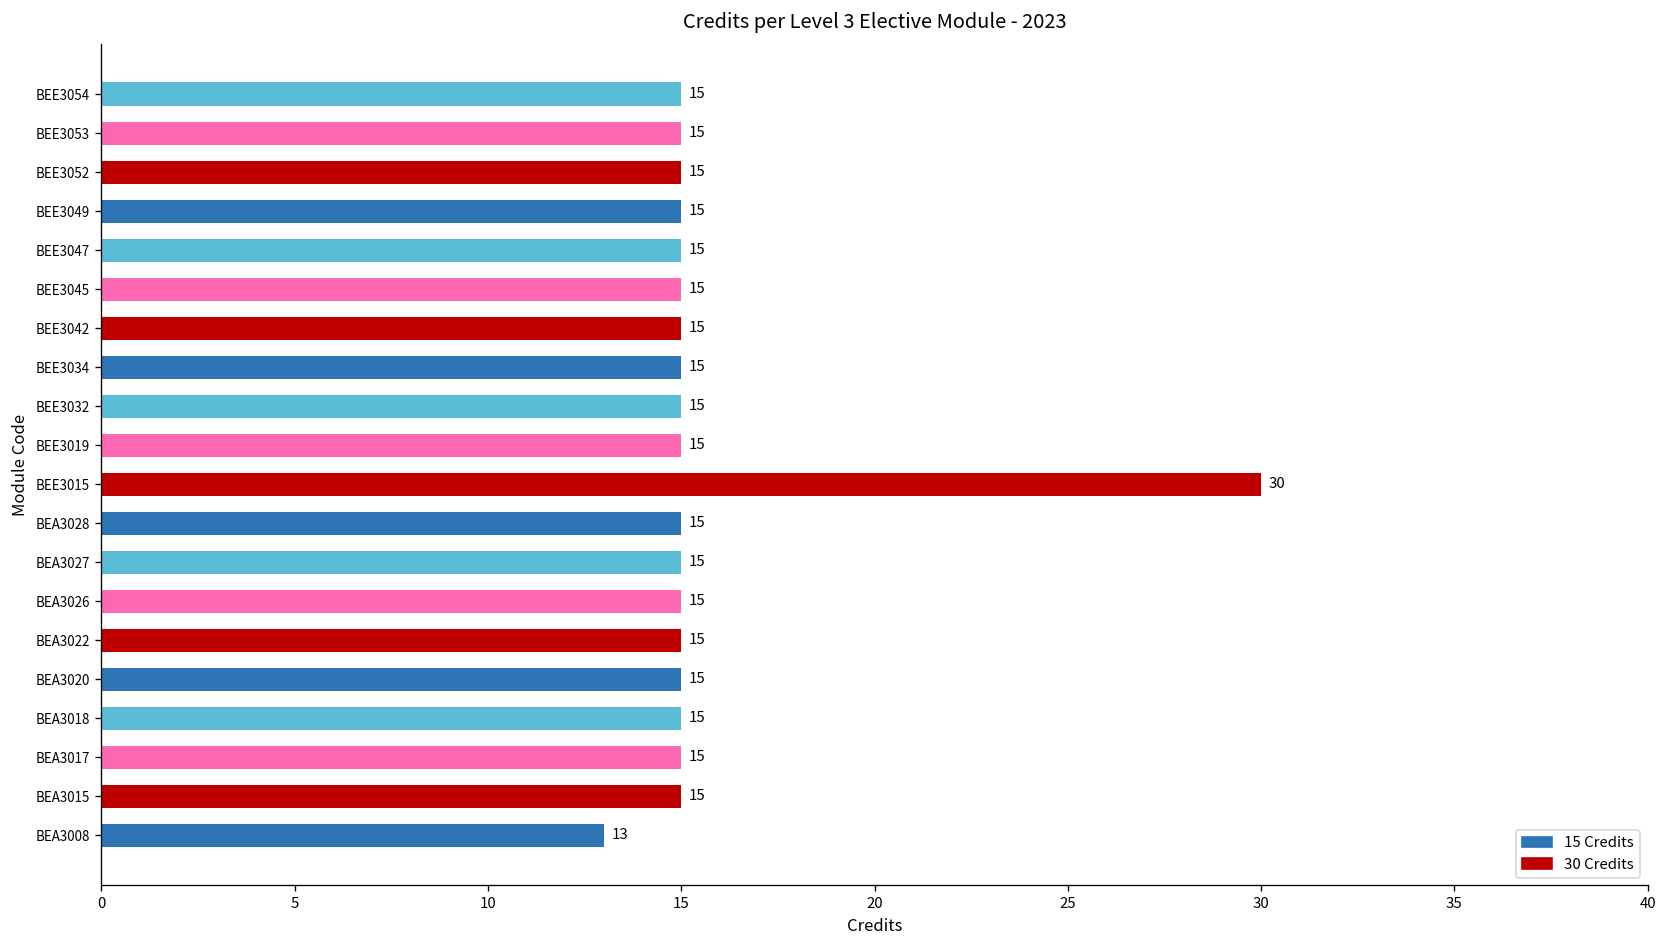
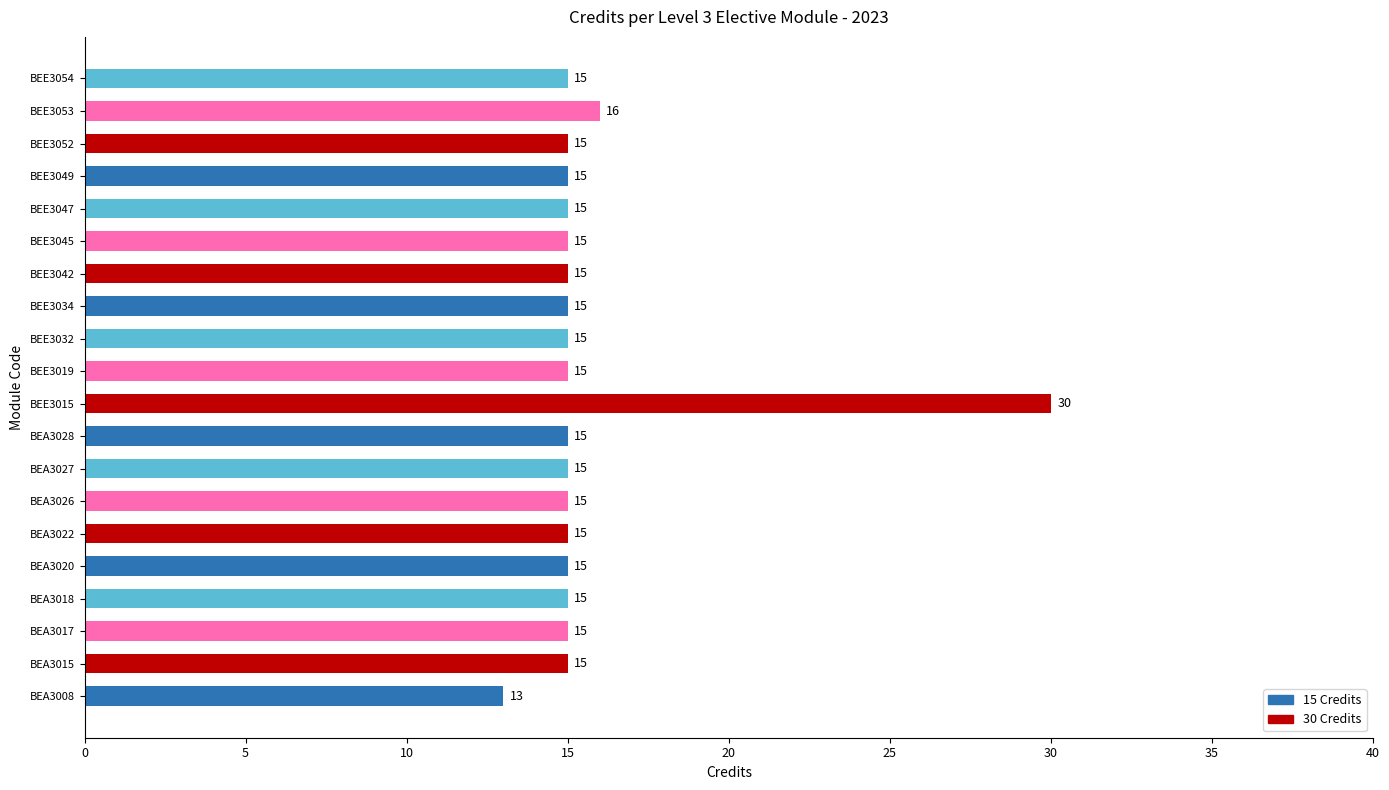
BEE3053: 15 -> 16
